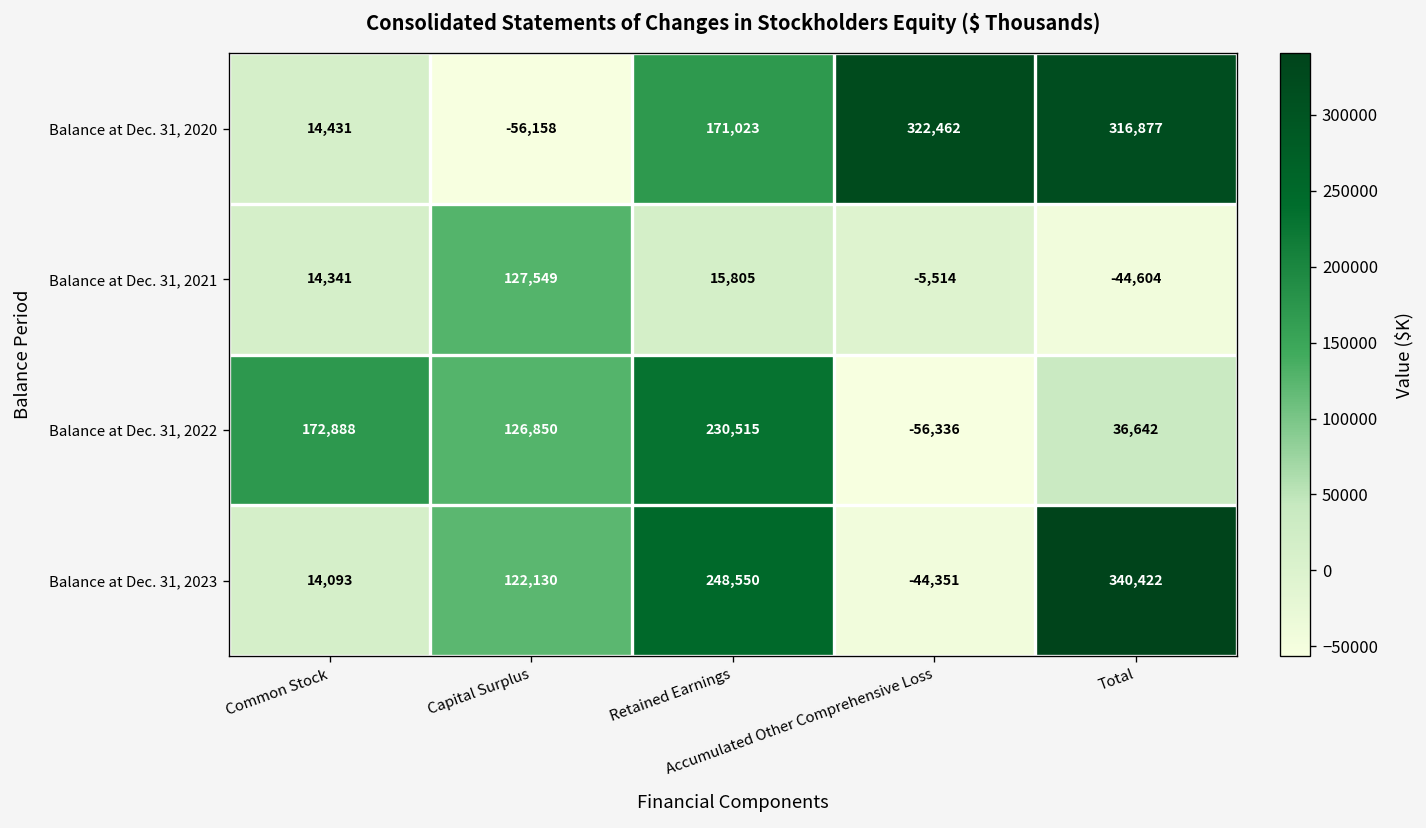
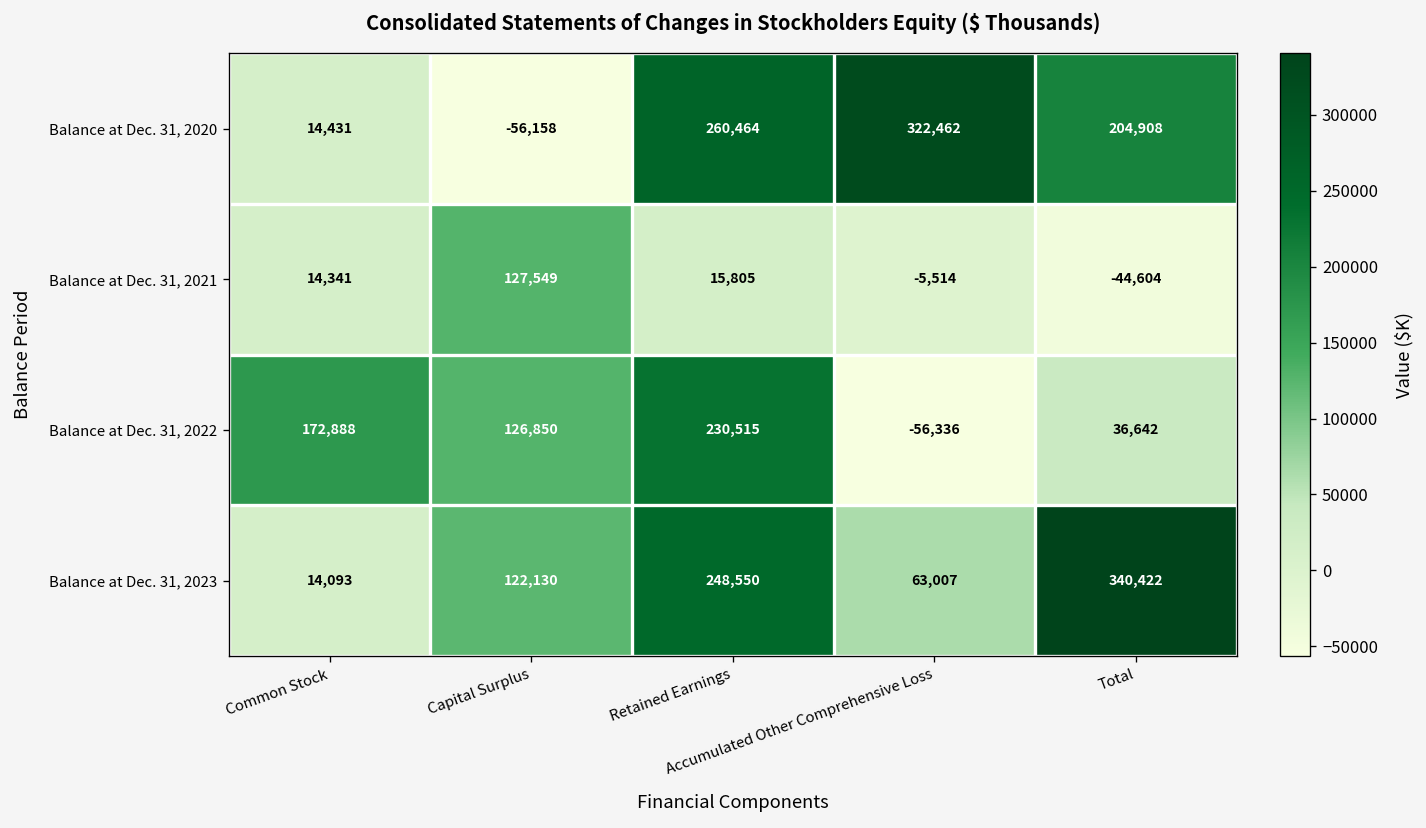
Balance at Dec. 31, 2020, Retained Earnings: 171,023 -> 260,464
Balance at Dec. 31, 2020, Total: 316,877 -> 204,908
Balance at Dec. 31, 2023, Accumulated Other Comprehensive Loss: -44,351 -> 63,007
